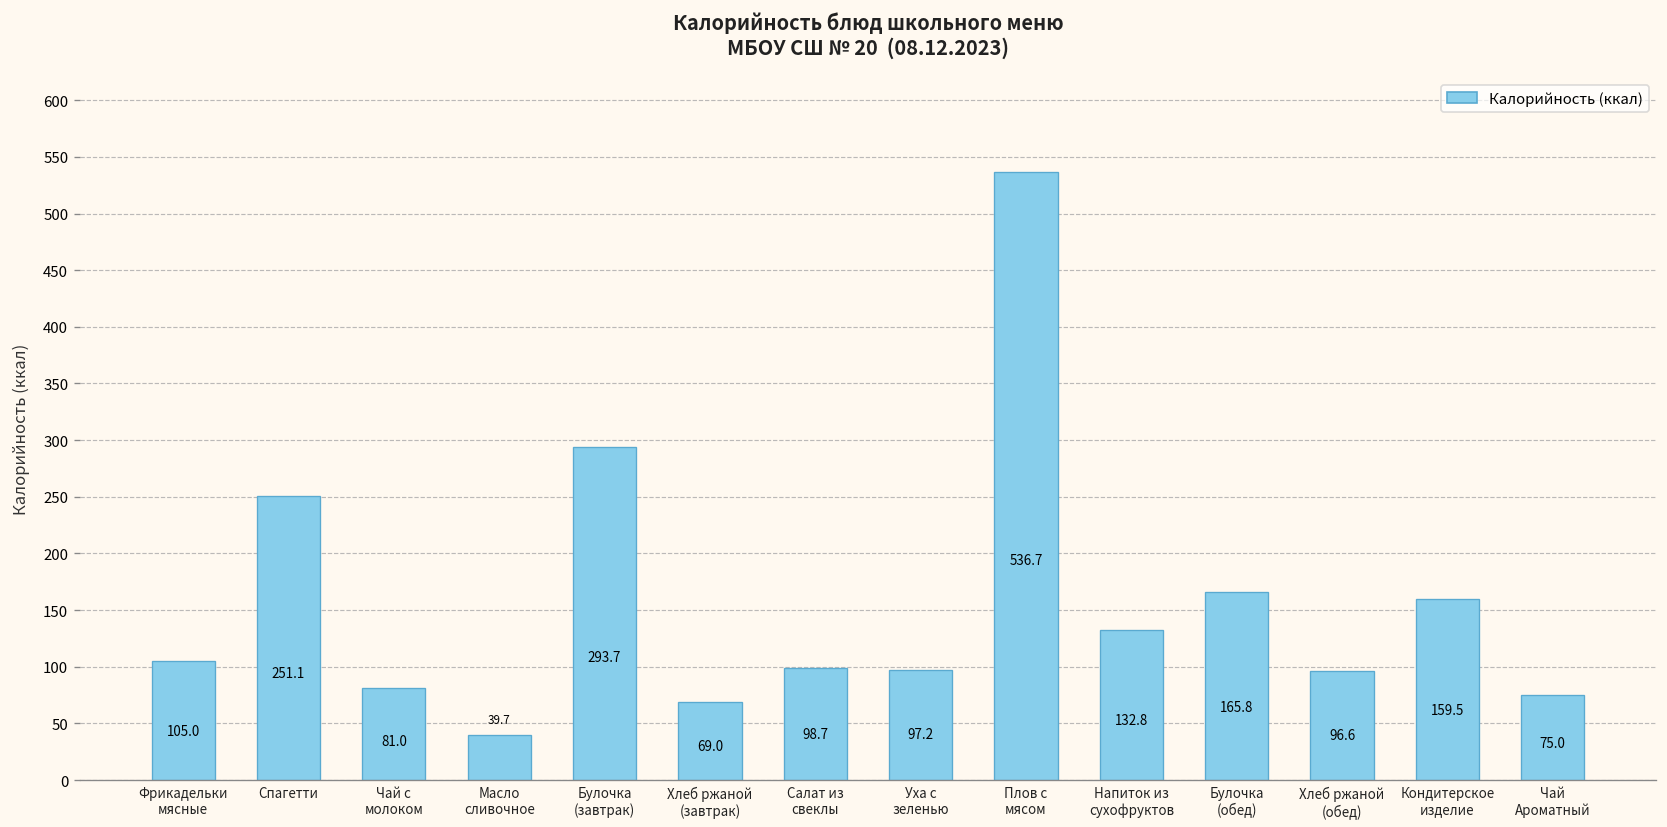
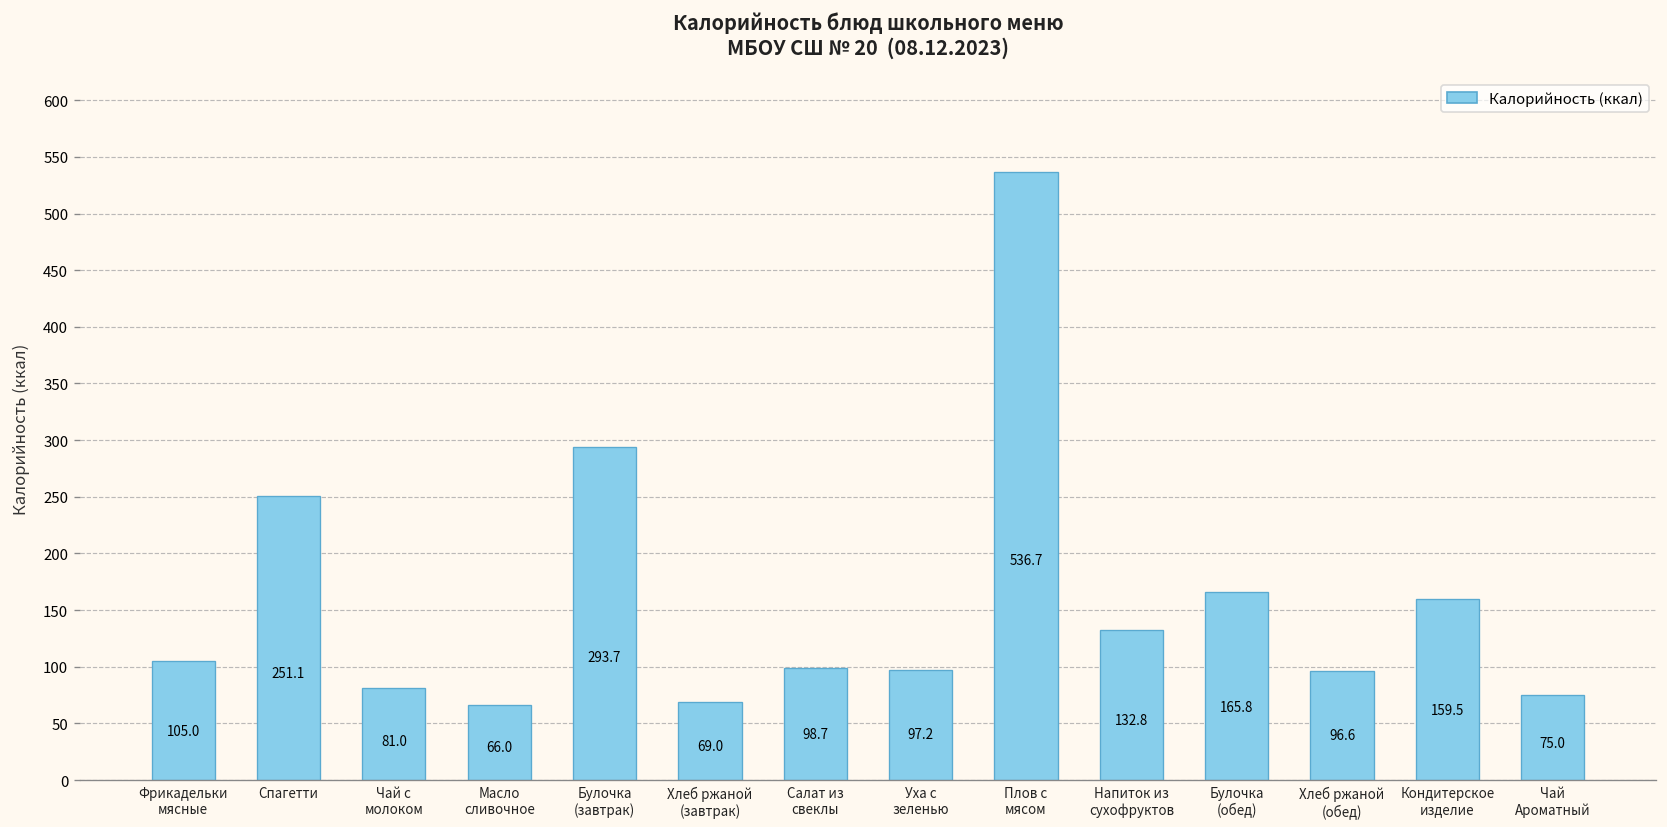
Масло сливочное: 39.7 -> 66.0
